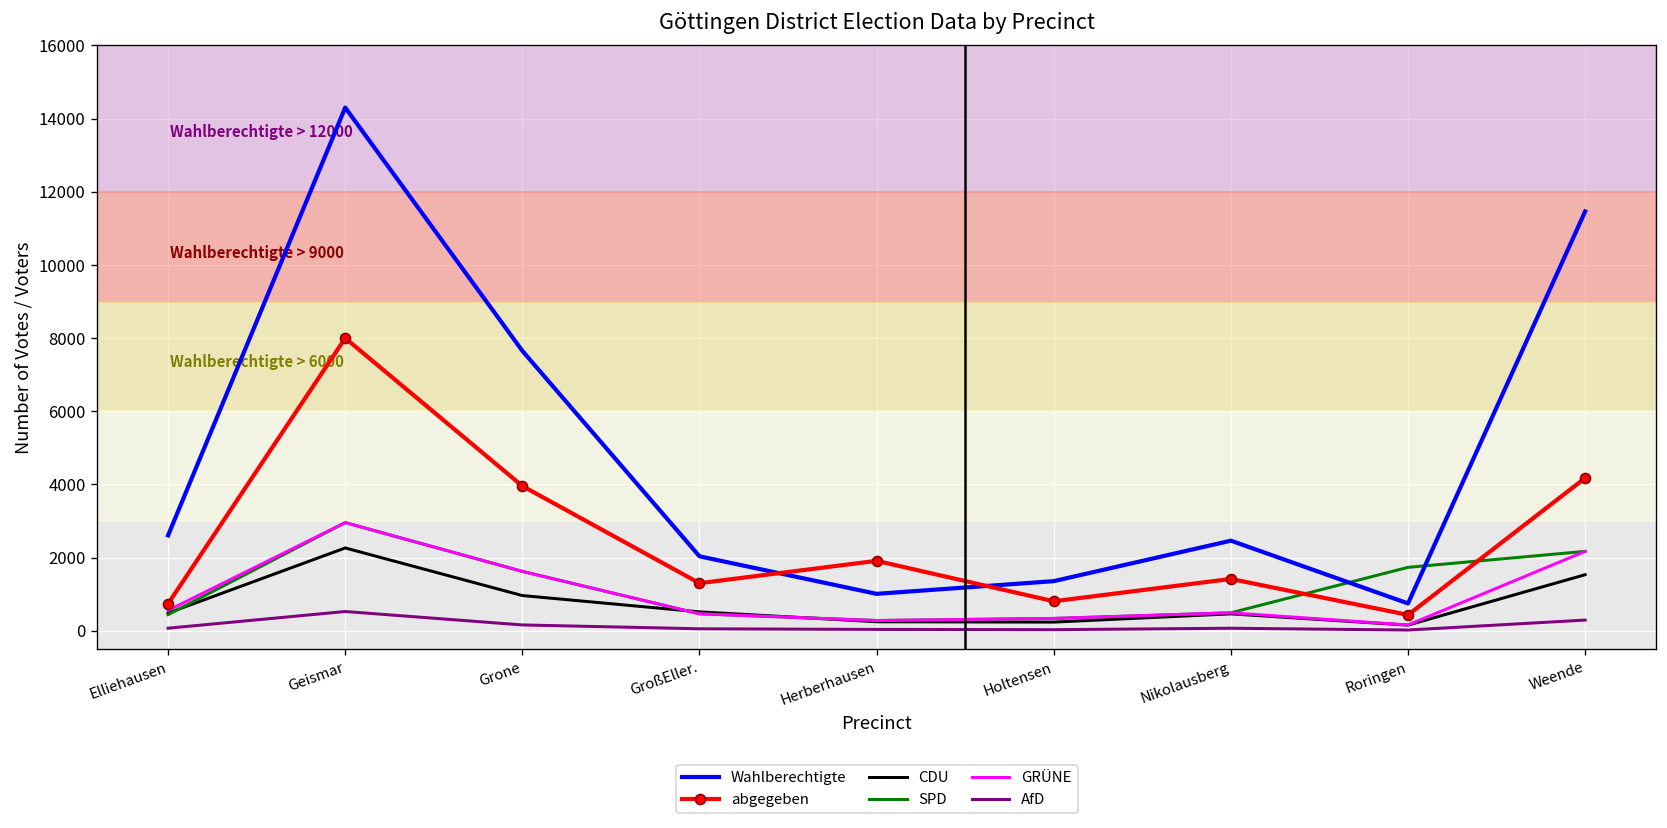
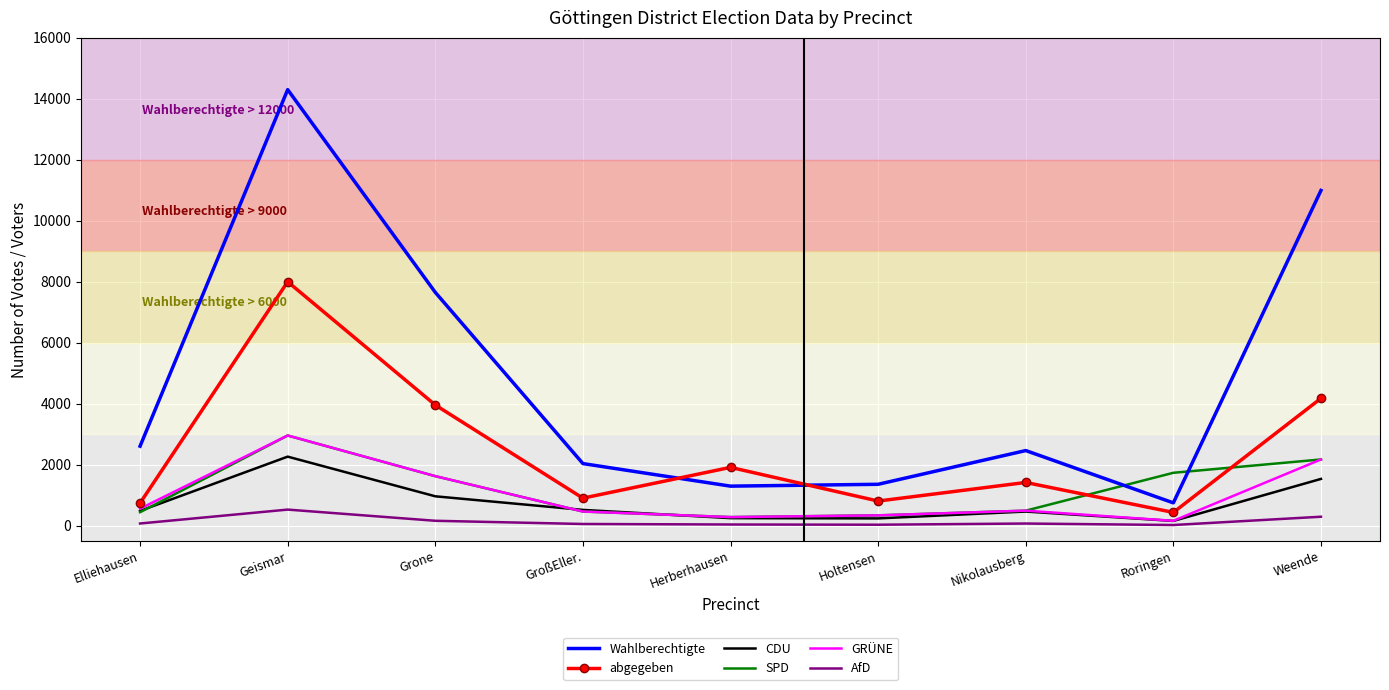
abgegeben, GroßEller.: 1300 -> 900
Wahlberechtigte, Herberhausen: 1000 -> 1300
Wahlberechtigte, Weende: 11500 -> 11000
